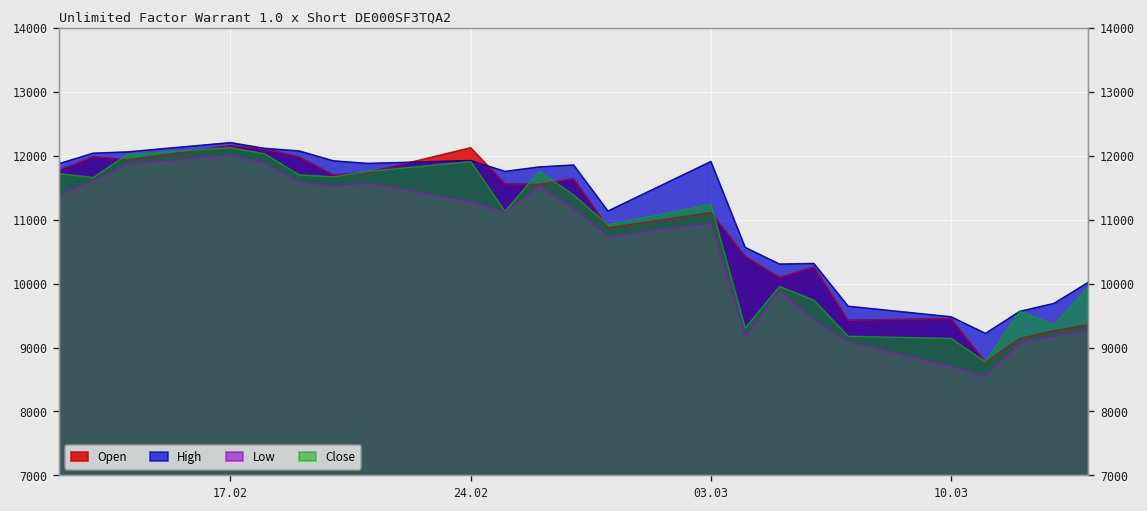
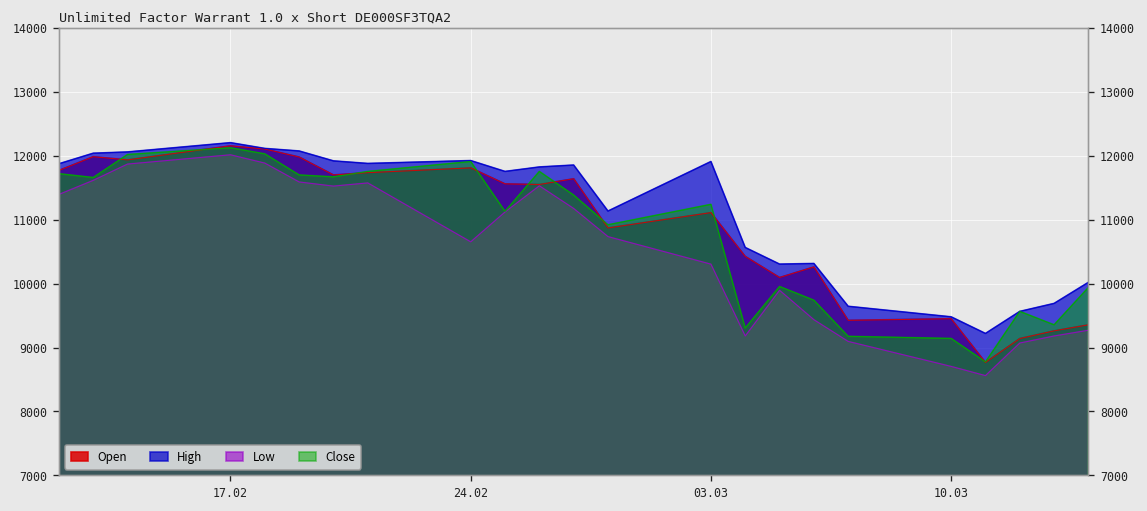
Open, 24.02: 12100 -> 11800
Low, 24.02: 11300 -> 10700
Low, 03.03: 11000 -> 10300
